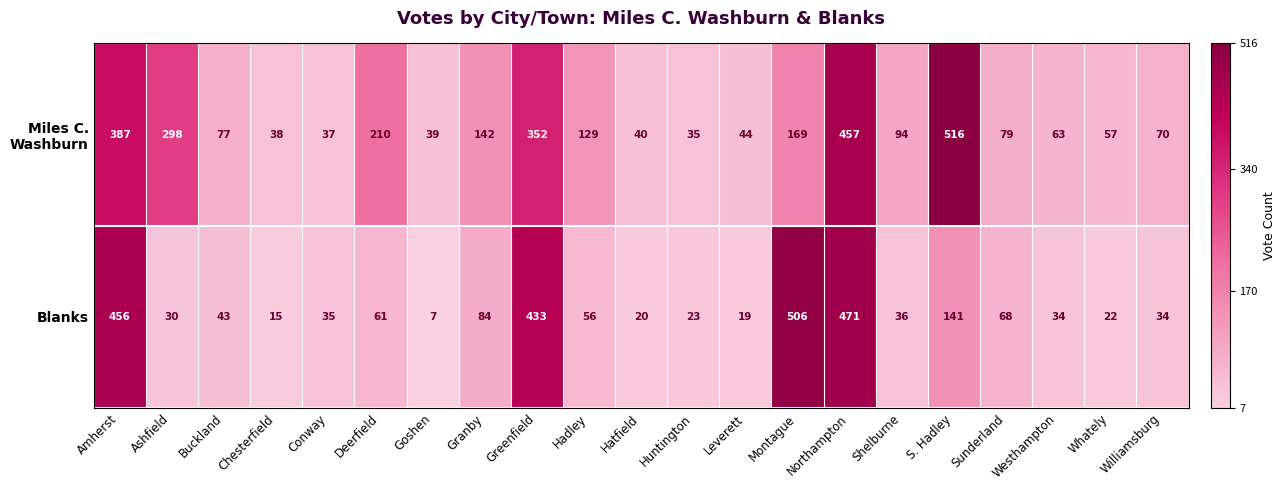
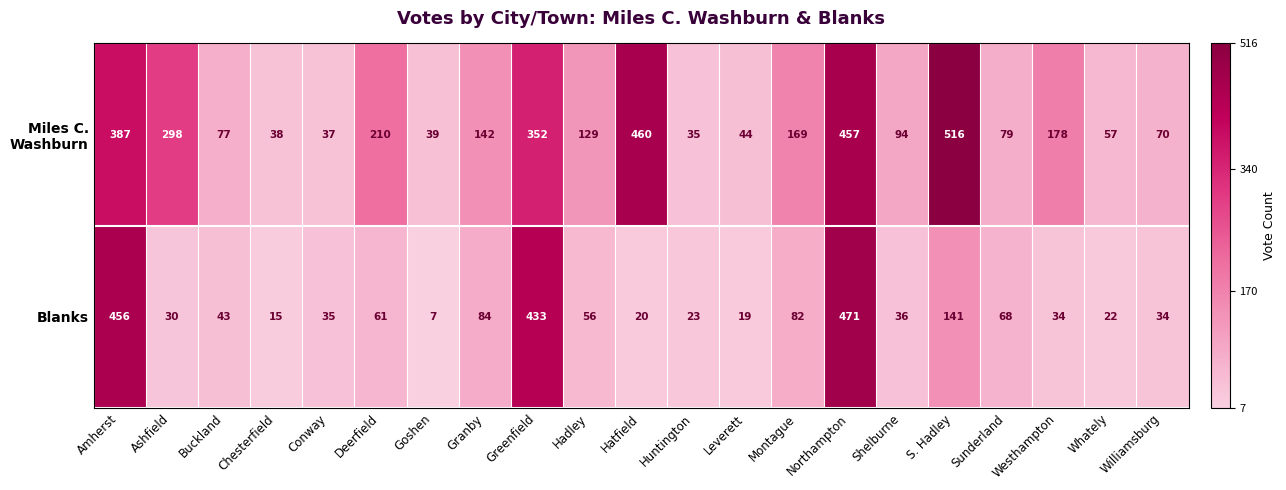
Miles C. Washburn, Hatfield: 40 -> 460
Miles C. Washburn, Westhampton: 63 -> 178
Blanks, Montague: 506 -> 82
